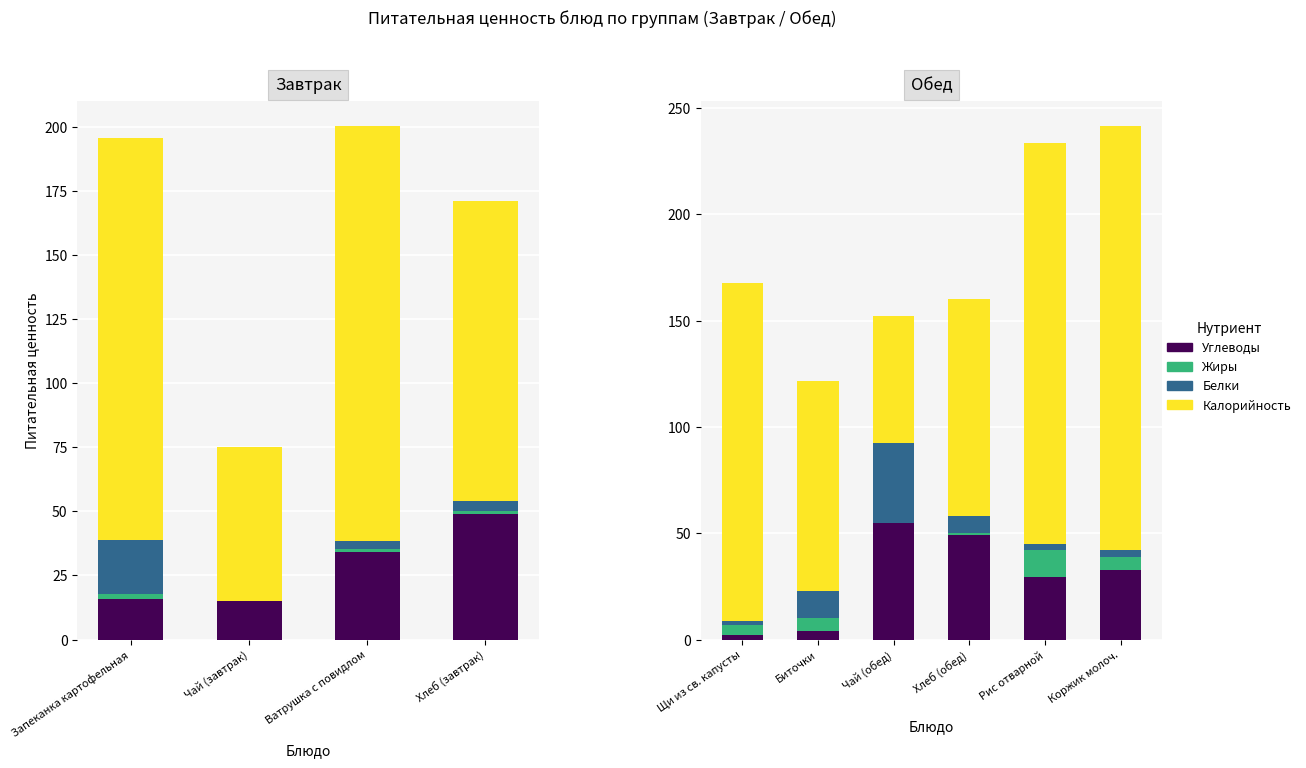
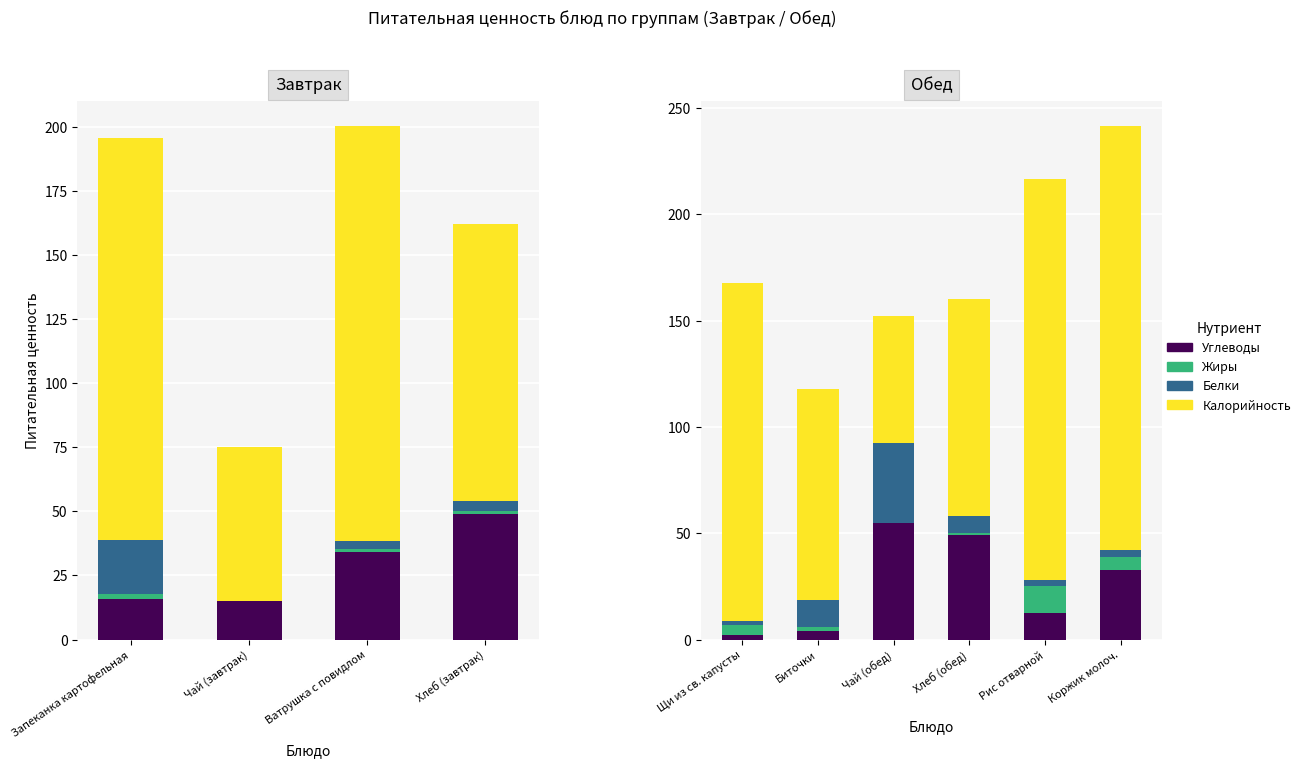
Завтрак, Калорийность, Хлеб (завтрак): 117 -> 108
Обед, Жиры, Биточки: 6 -> 2
Обед, Углеводы, Рис отварной: 29 -> 12
